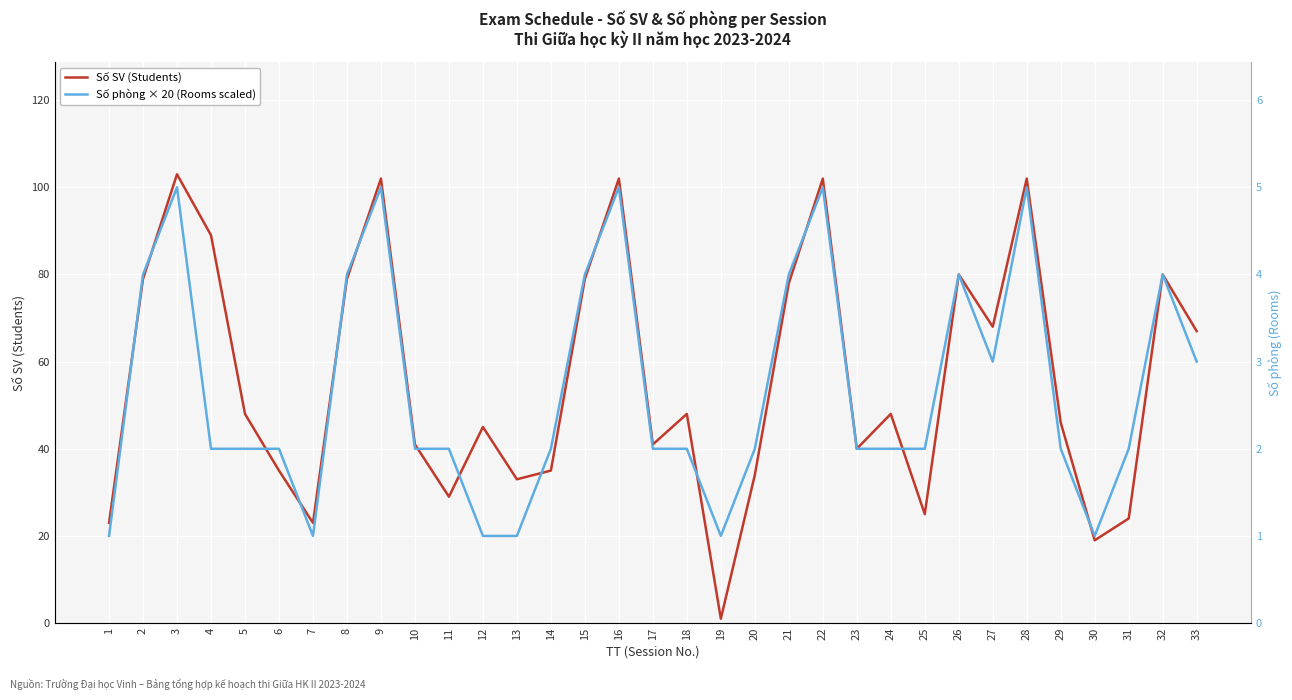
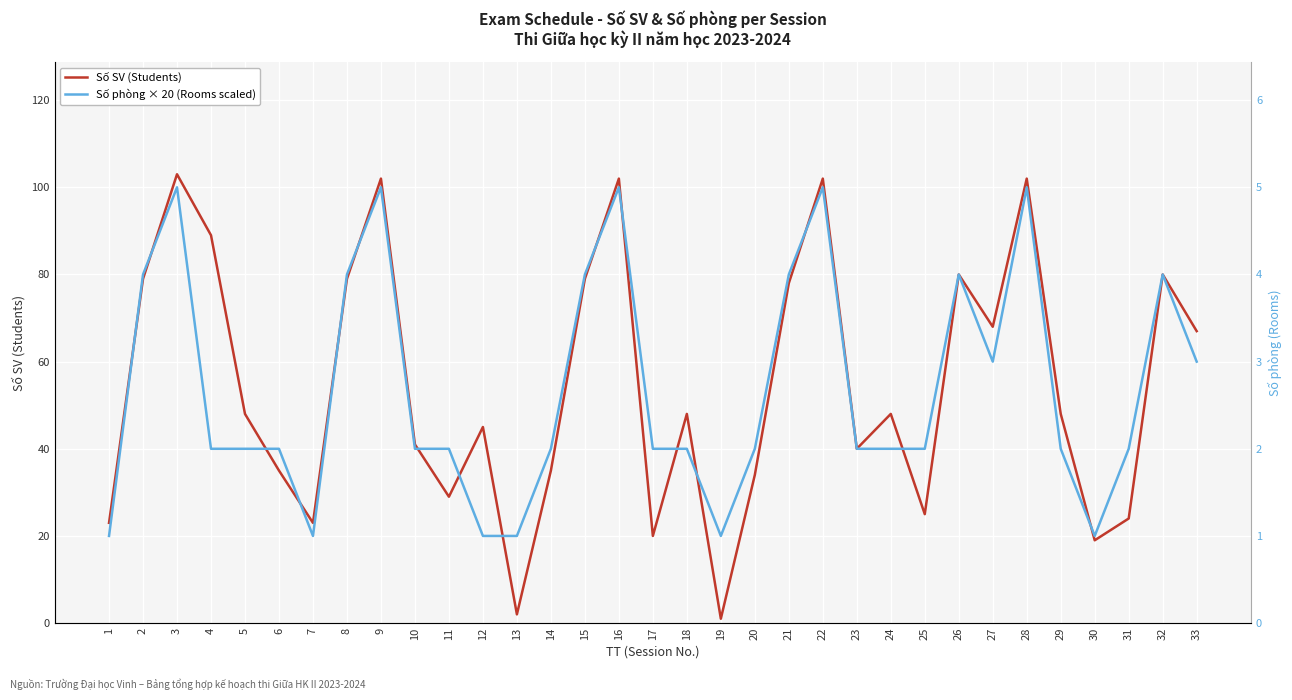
Số SV (Students), 13: 33 -> 2
Số SV (Students), 17: 41 -> 20
Số SV (Students), 29: 46 -> 48
